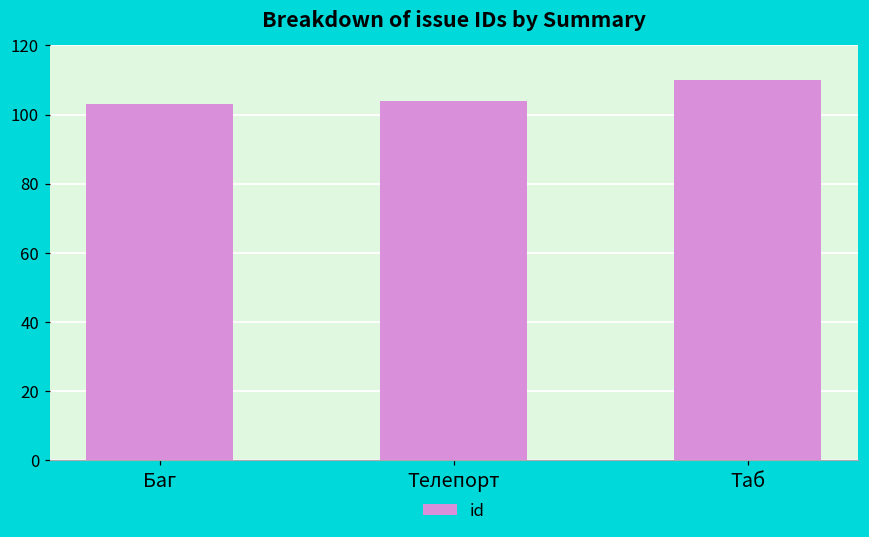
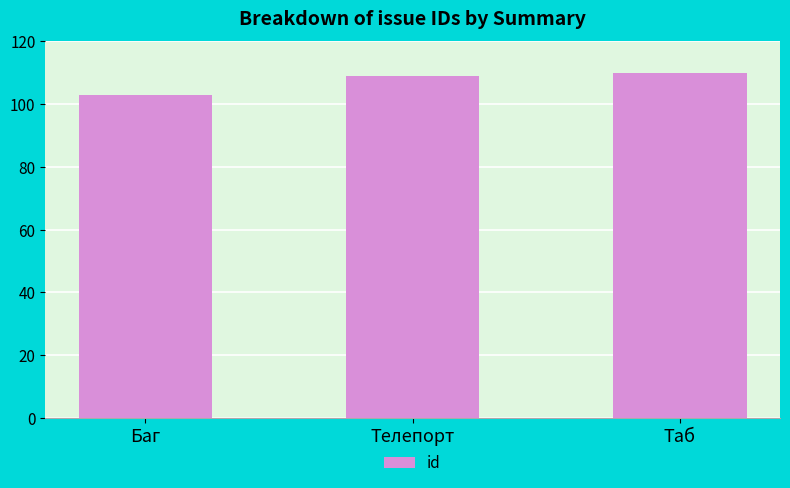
Телепорт: 104 -> 109
